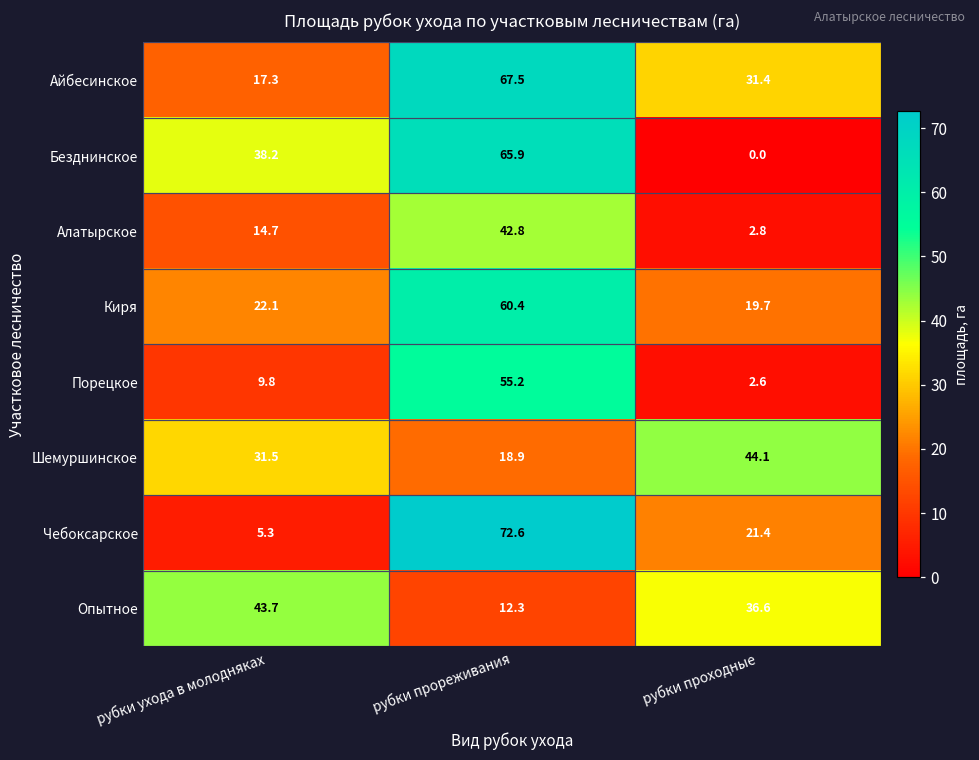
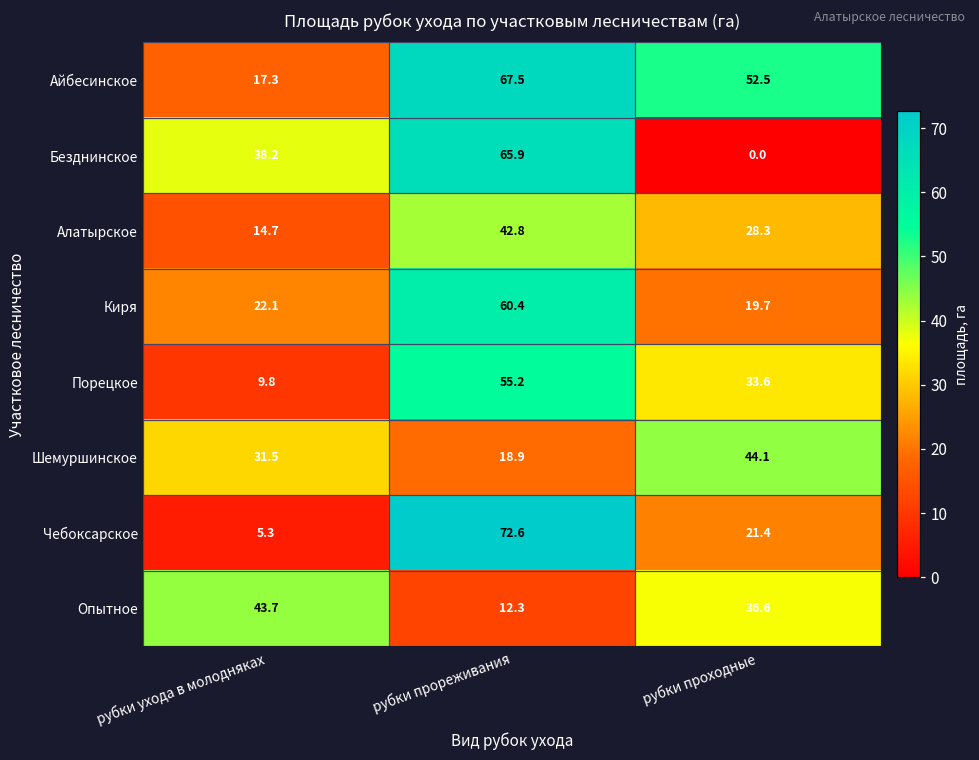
Айбесинское, рубки проходные: 31.4 -> 52.5
Алатырское, рубки проходные: 2.8 -> 28.3
Порецкое, рубки проходные: 2.6 -> 33.6
